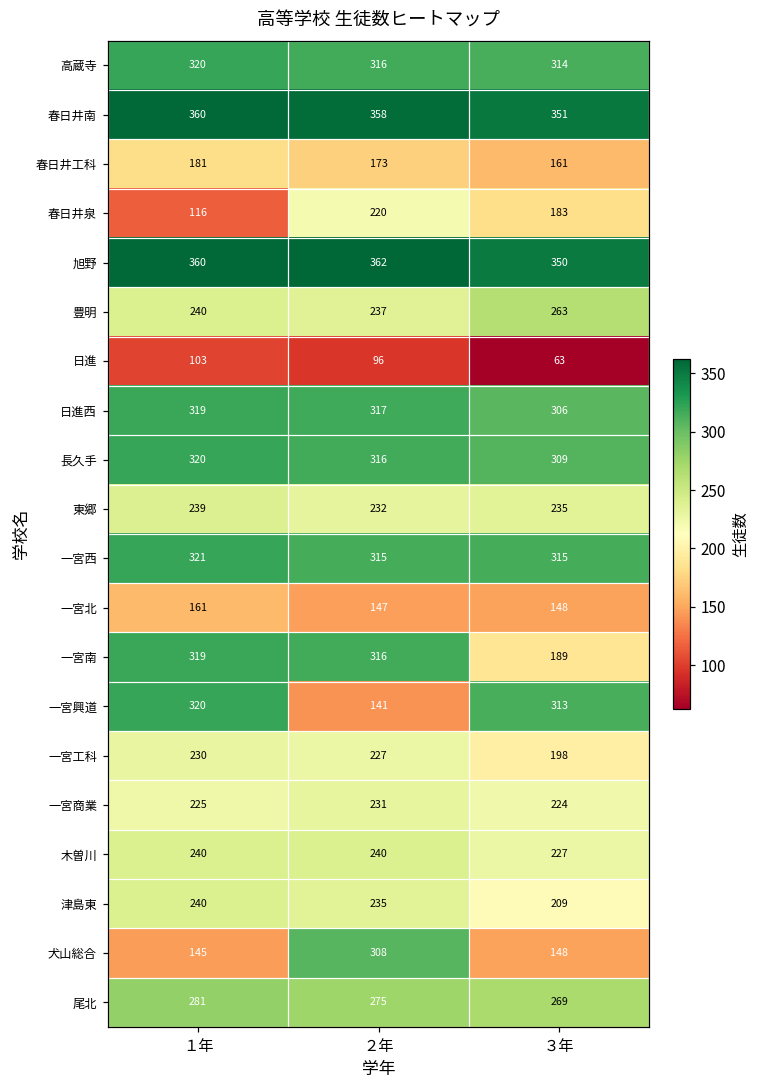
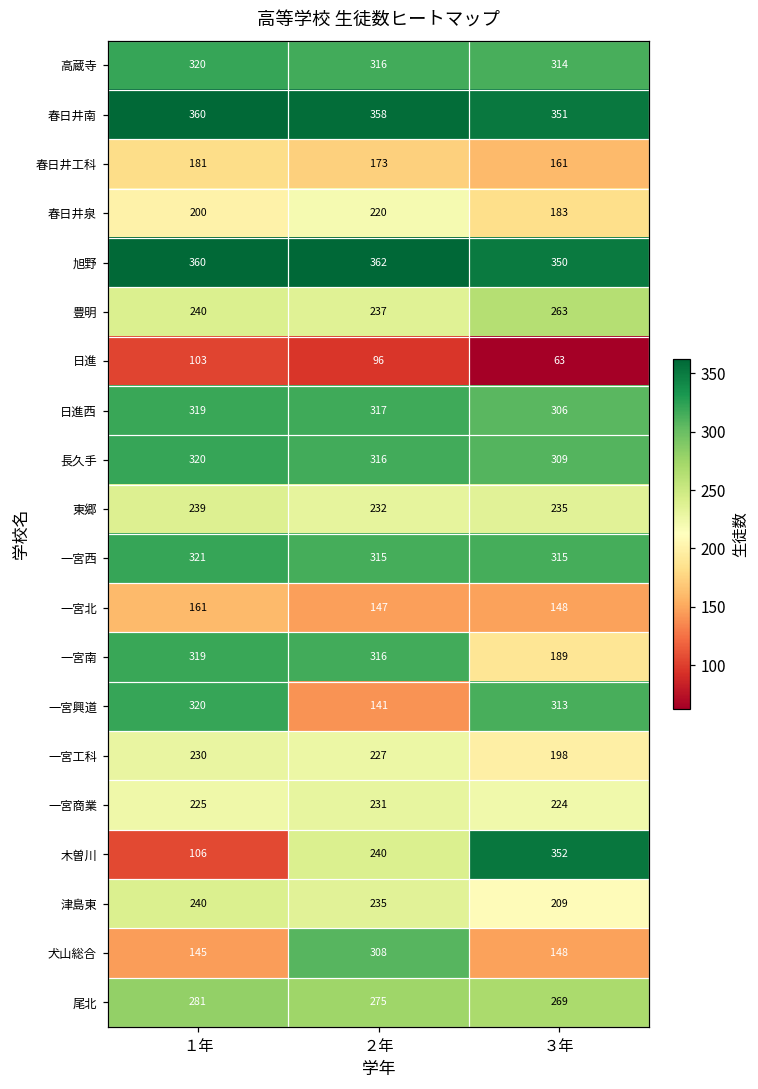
春日井泉, １年: 116 -> 200
木曽川, １年: 240 -> 106
木曽川, ３年: 227 -> 352
